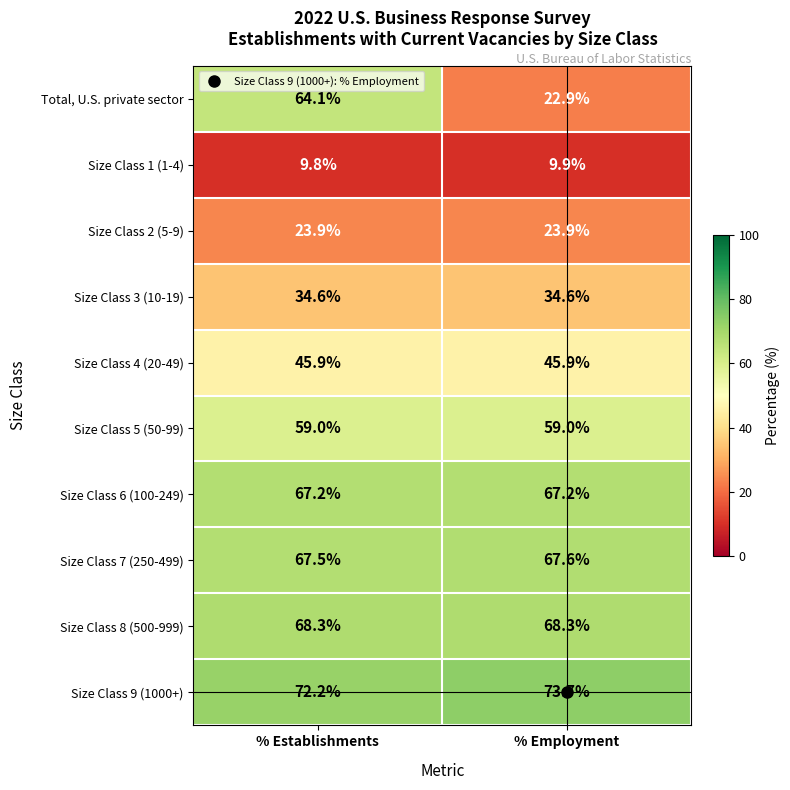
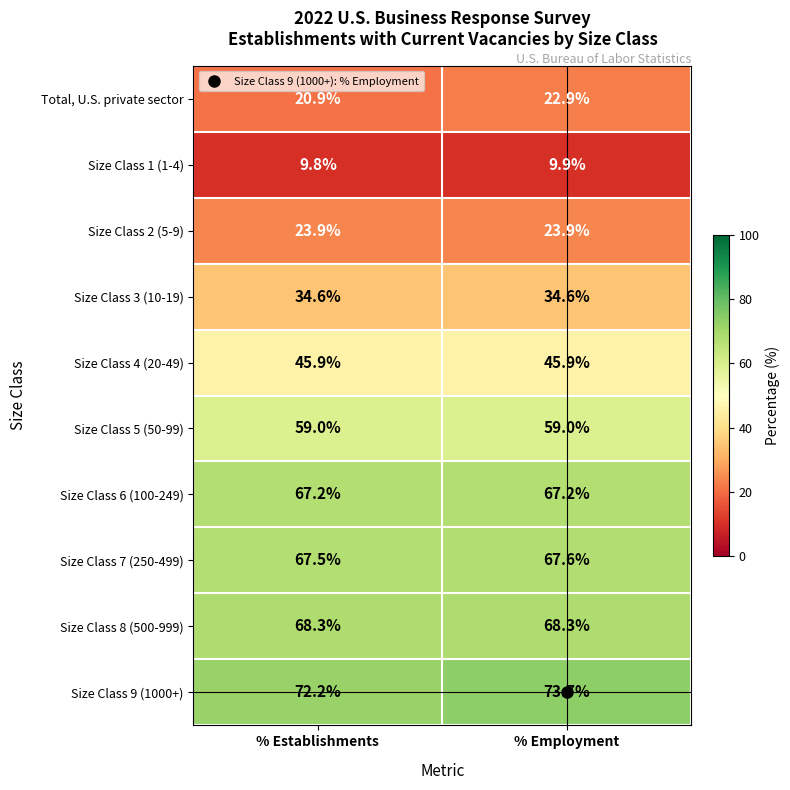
Total, U.S. private sector, % Establishments: 64.1% -> 20.9%
